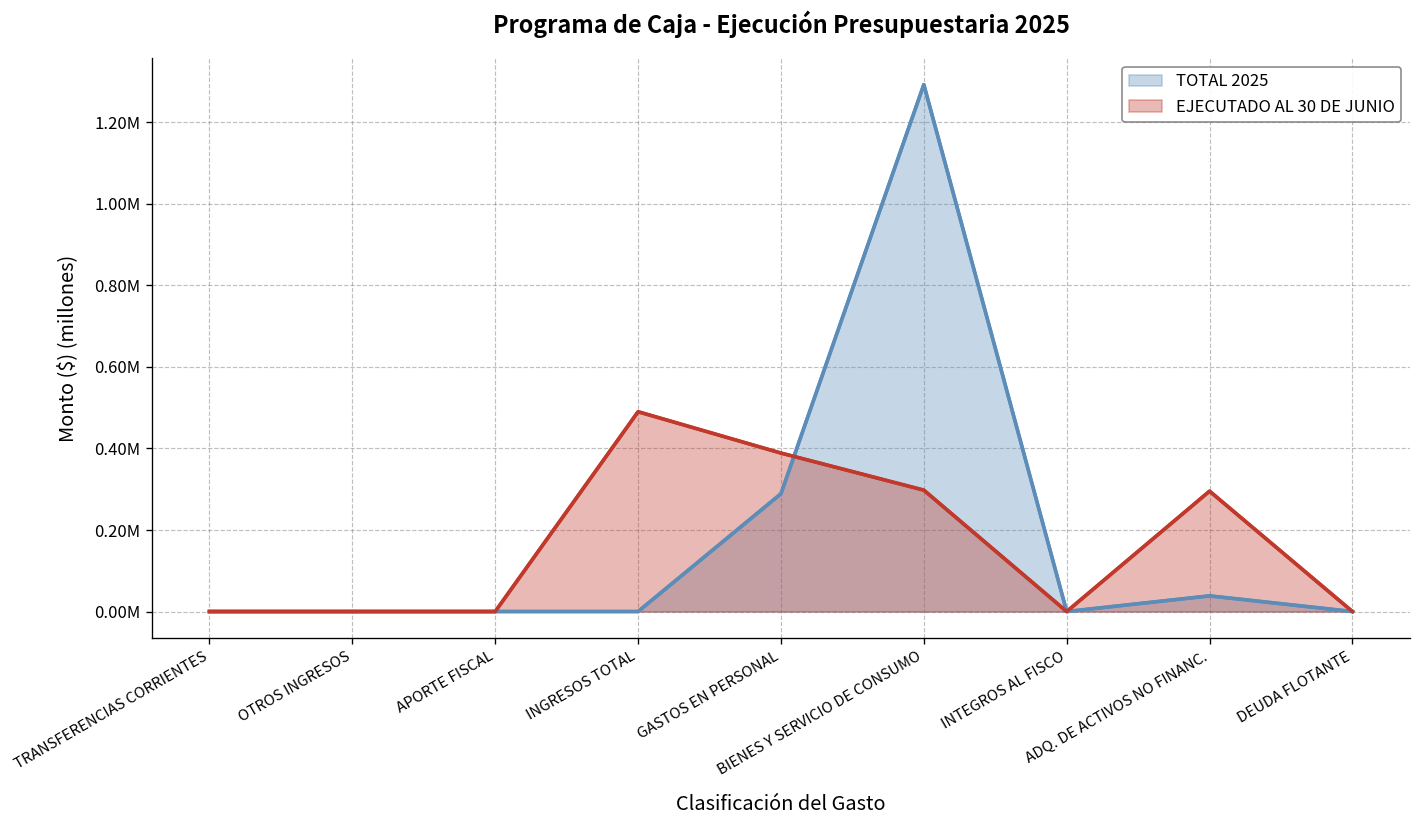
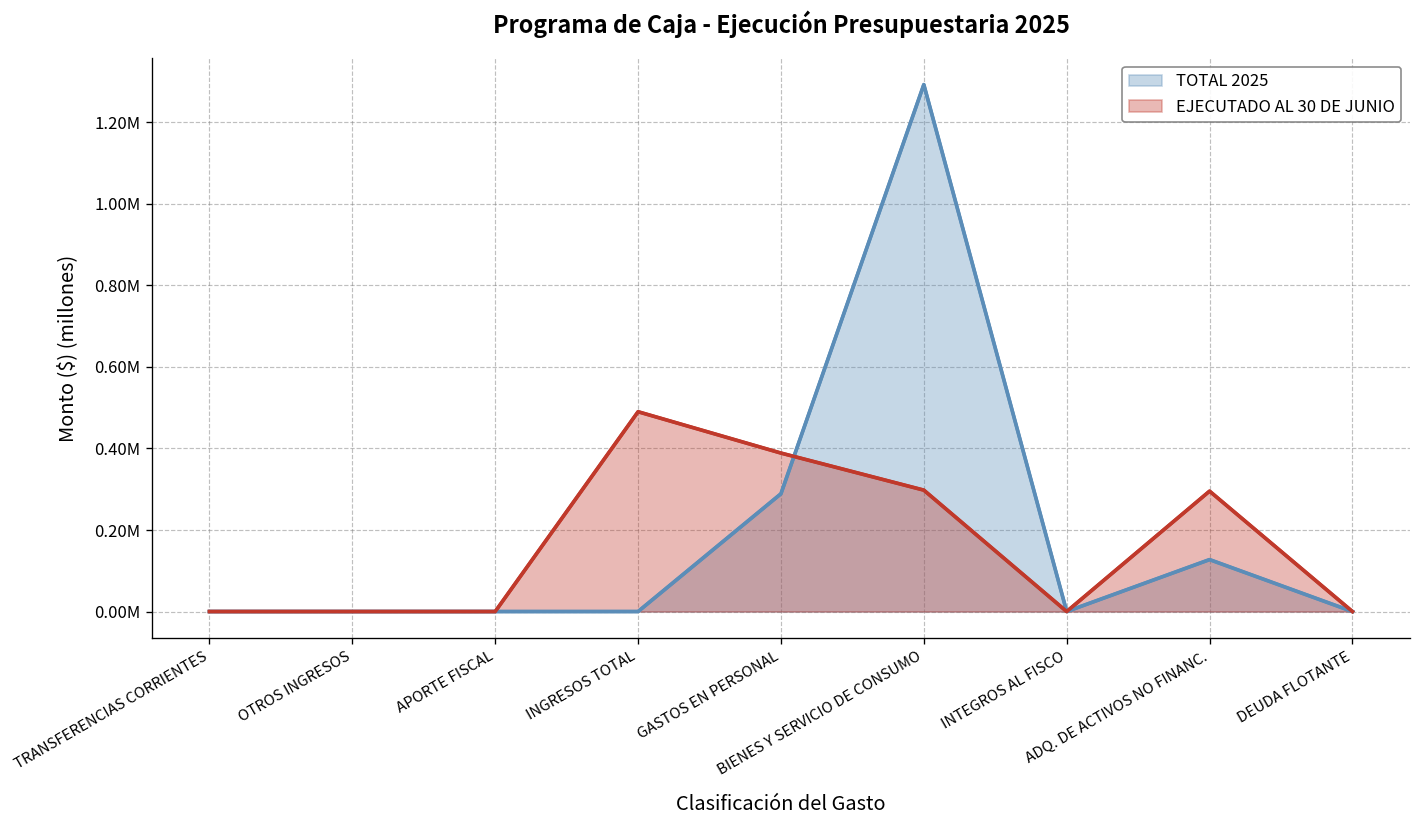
TOTAL 2025, ADQ. DE ACTIVOS NO FINANC.: 40000 -> 130000
